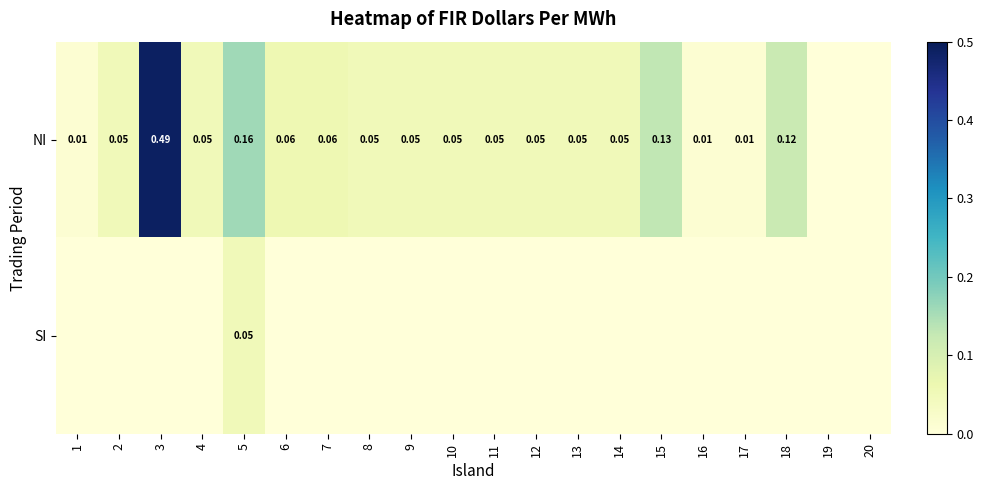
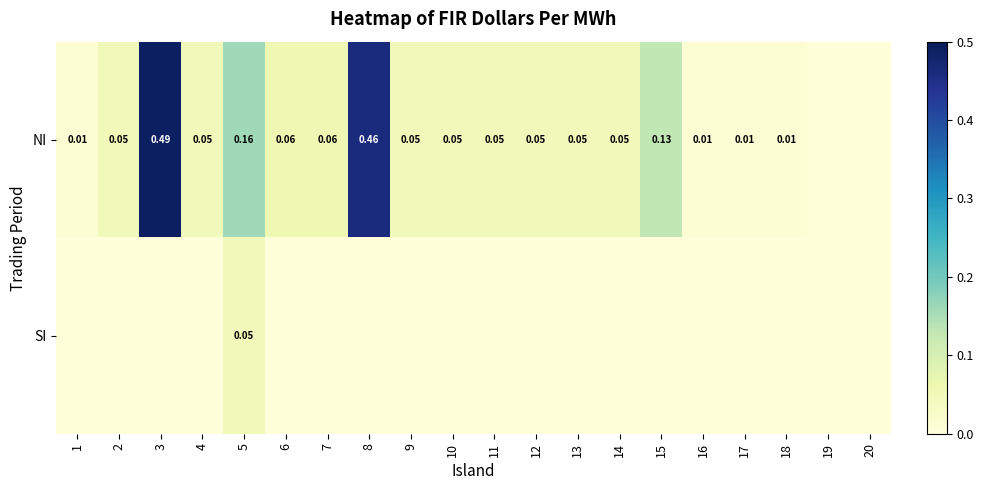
NI, 8: 0.05 -> 0.46
NI, 18: 0.12 -> 0.01
